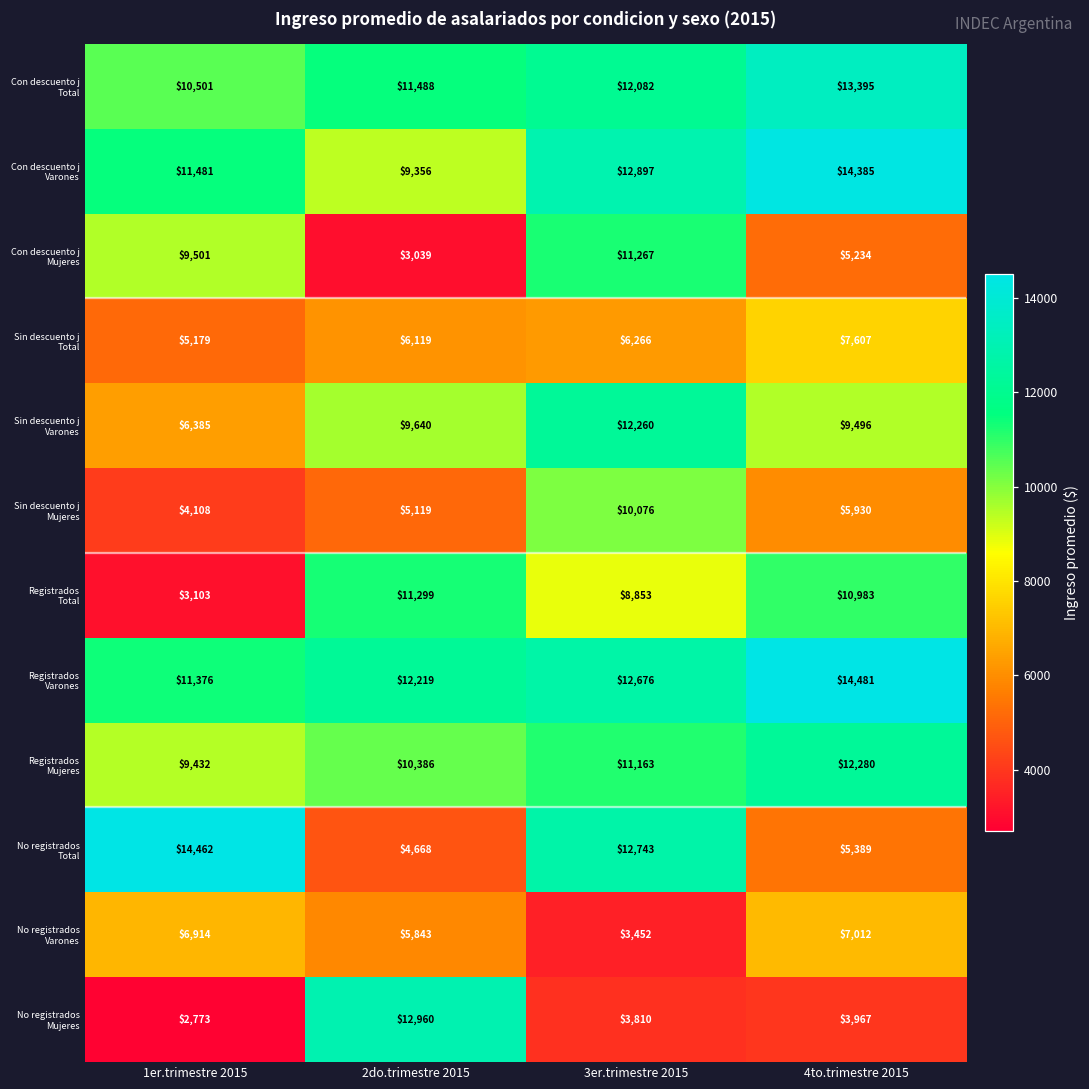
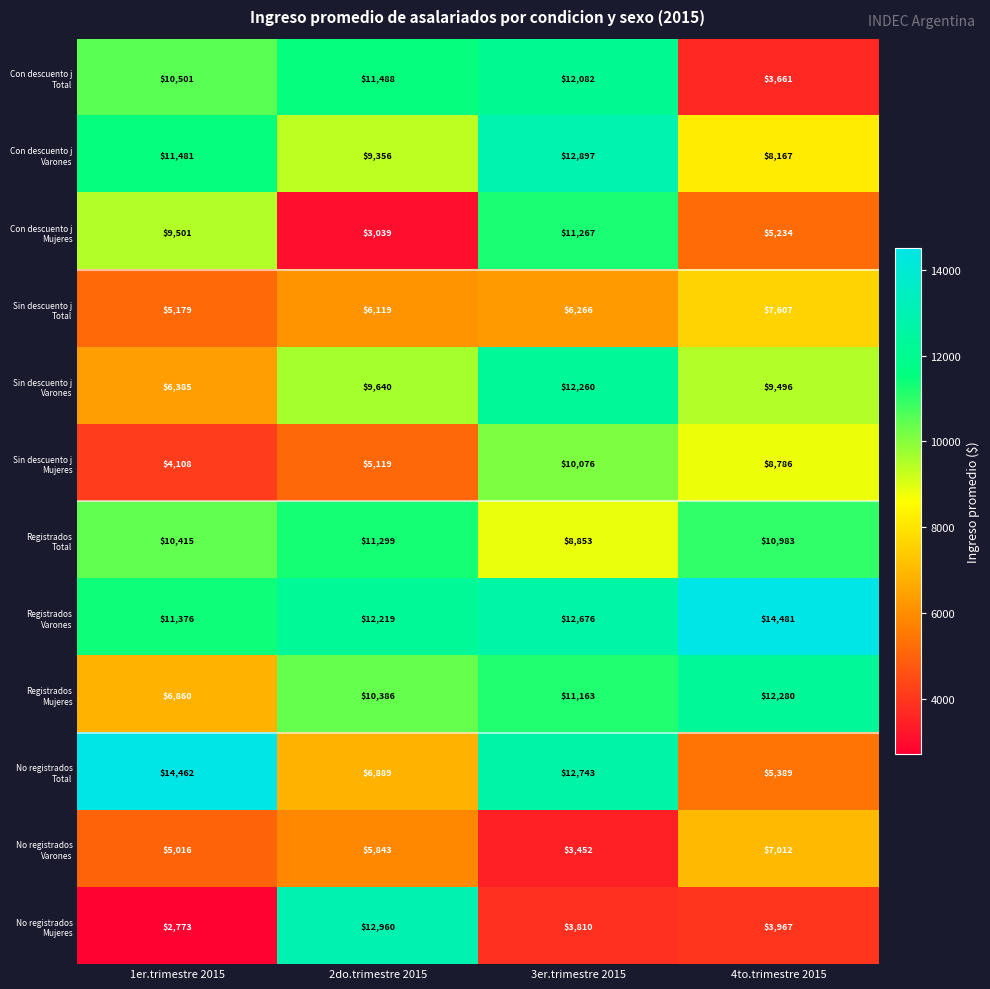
Con descuento j Total, 4to.trimestre 2015: $13,395 -> $3,661
Con descuento j Varones, 4to.trimestre 2015: $14,385 -> $8,167
Sin descuento j Mujeres, 4to.trimestre 2015: $5,930 -> $8,786
Registrados Total, 1er.trimestre 2015: $3,103 -> $10,415
Registrados Mujeres, 1er.trimestre 2015: $9,432 -> $6,860
No registrados Total, 2do.trimestre 2015: $4,668 -> $6,889
No registrados Varones, 1er.trimestre 2015: $6,914 -> $5,016
